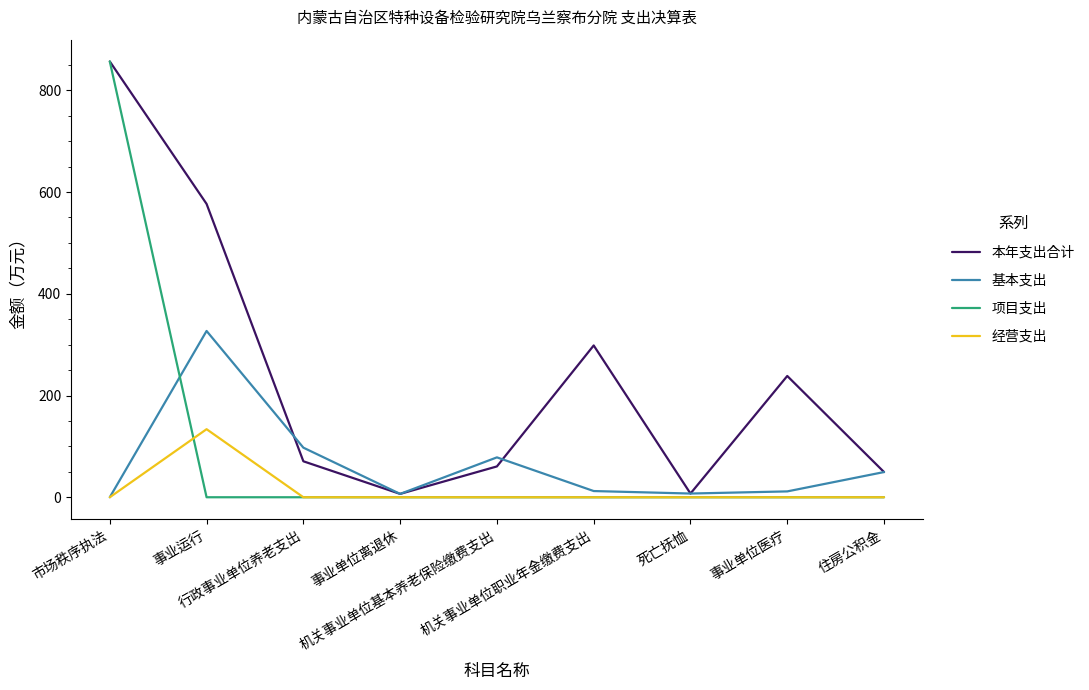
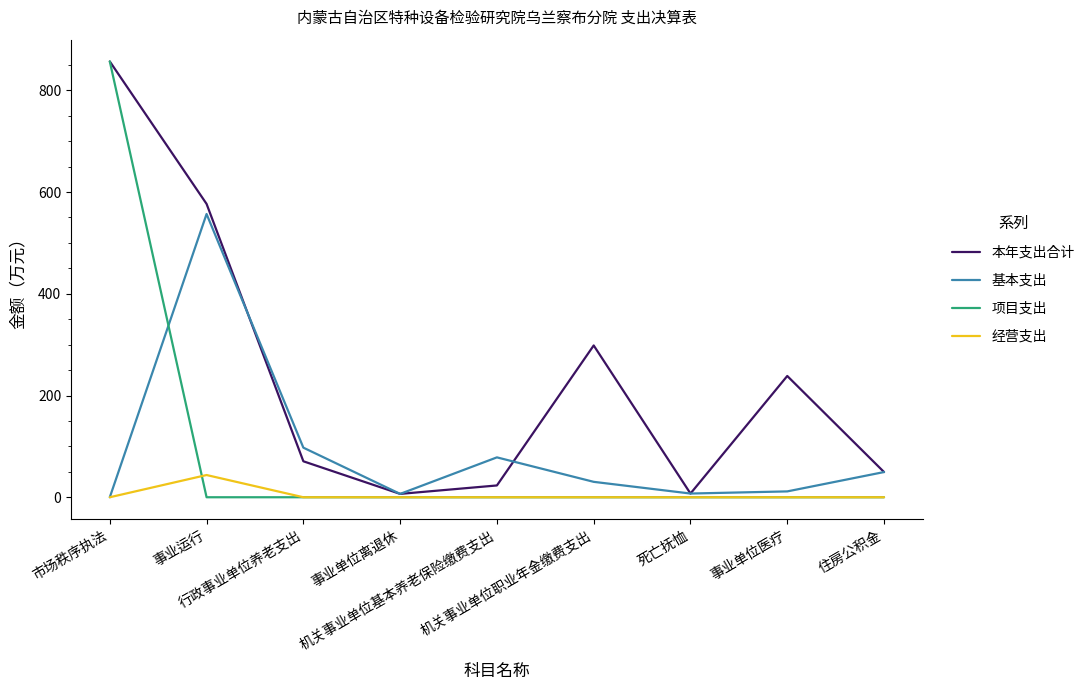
基本支出, 事业运行: 330 -> 560
经营支出, 事业运行: 130 -> 40
本年支出合计, 机关事业单位基本养老保险缴费支出: 60 -> 20
基本支出, 机关事业单位职业年金缴费支出: 10 -> 30
